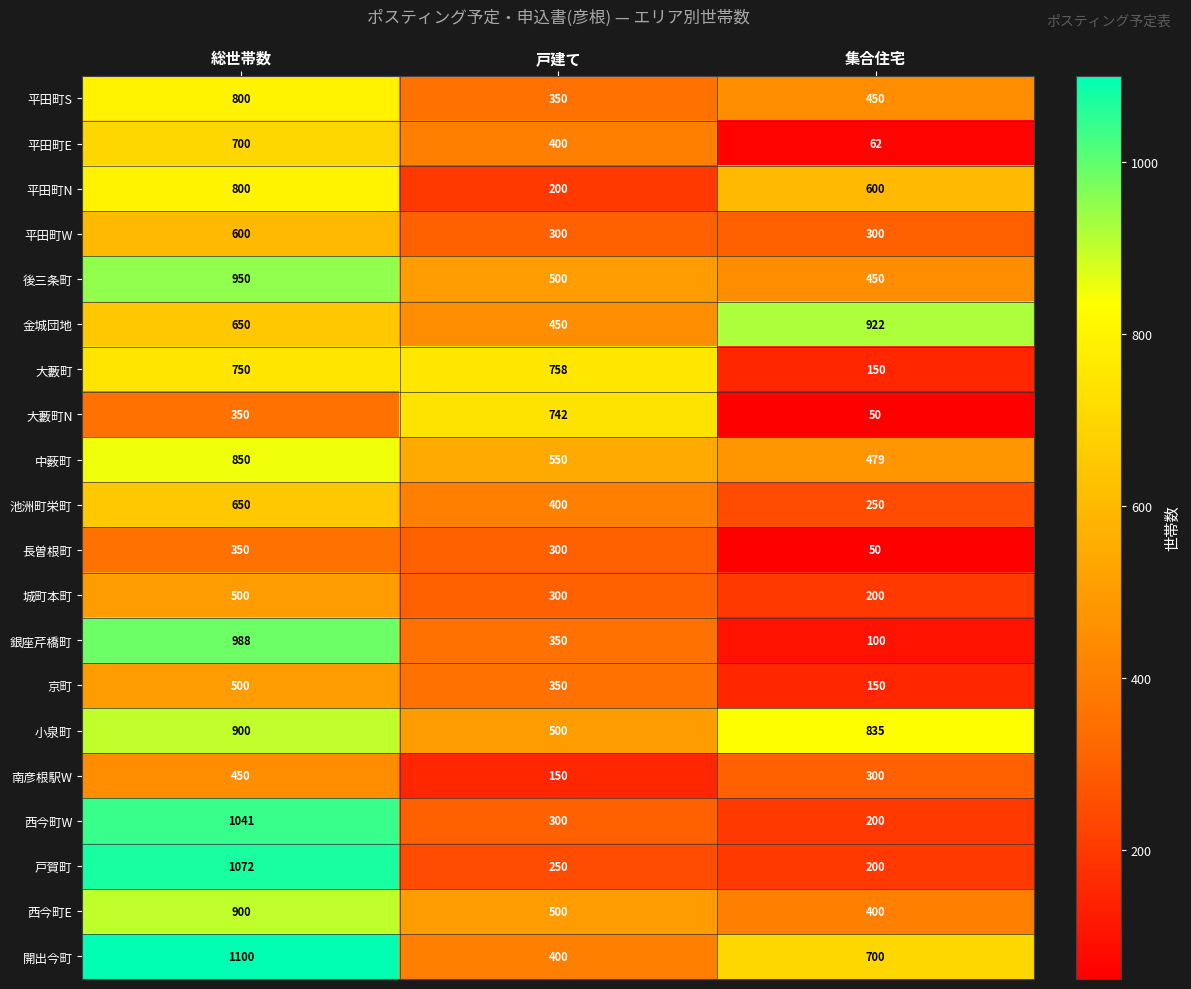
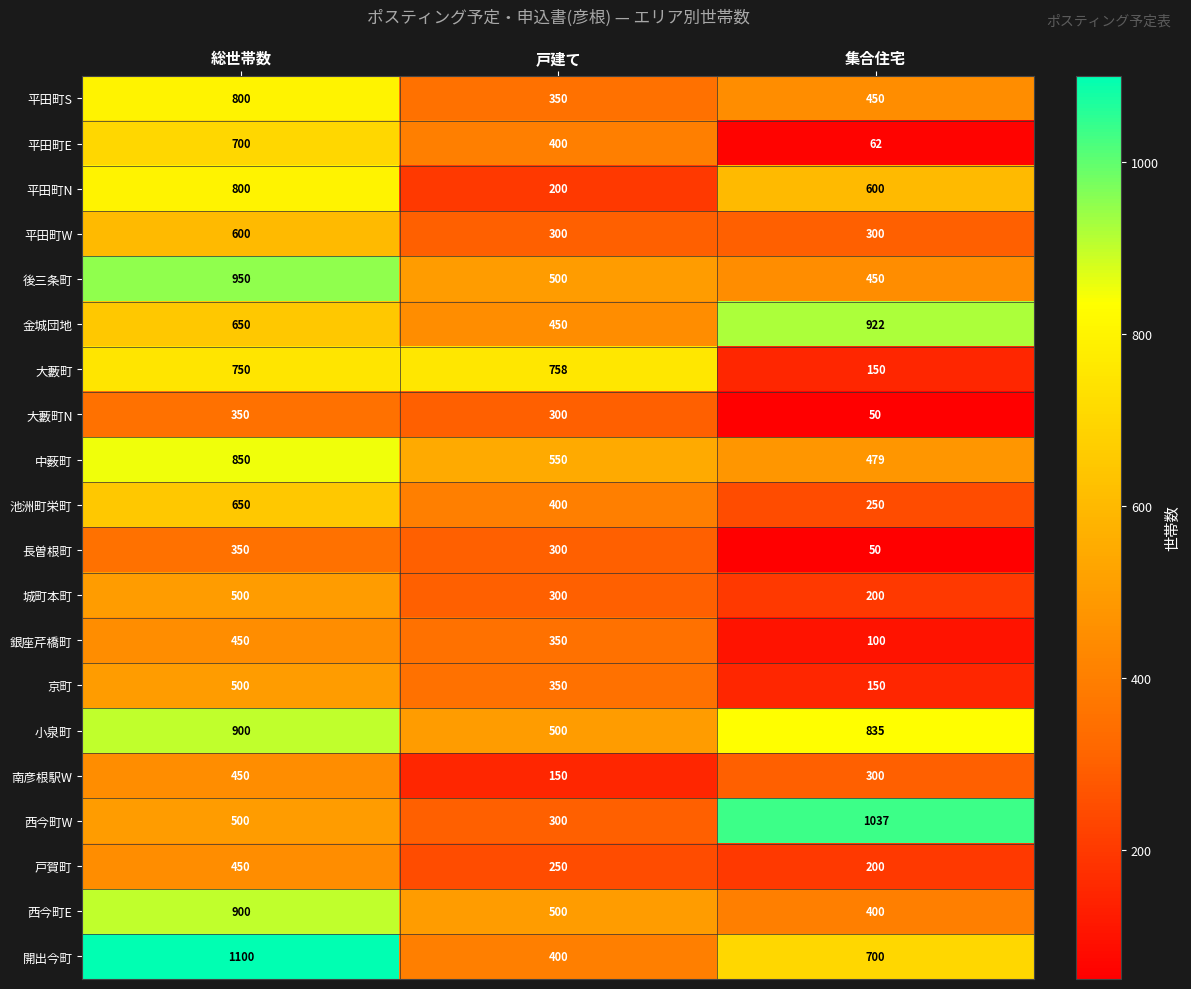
大藪町N, 戸建て: 742 -> 300
銀座芹橋町, 総世帯数: 988 -> 450
西今町W, 総世帯数: 1041 -> 500
西今町W, 集合住宅: 200 -> 1037
戸賀町, 総世帯数: 1072 -> 450
